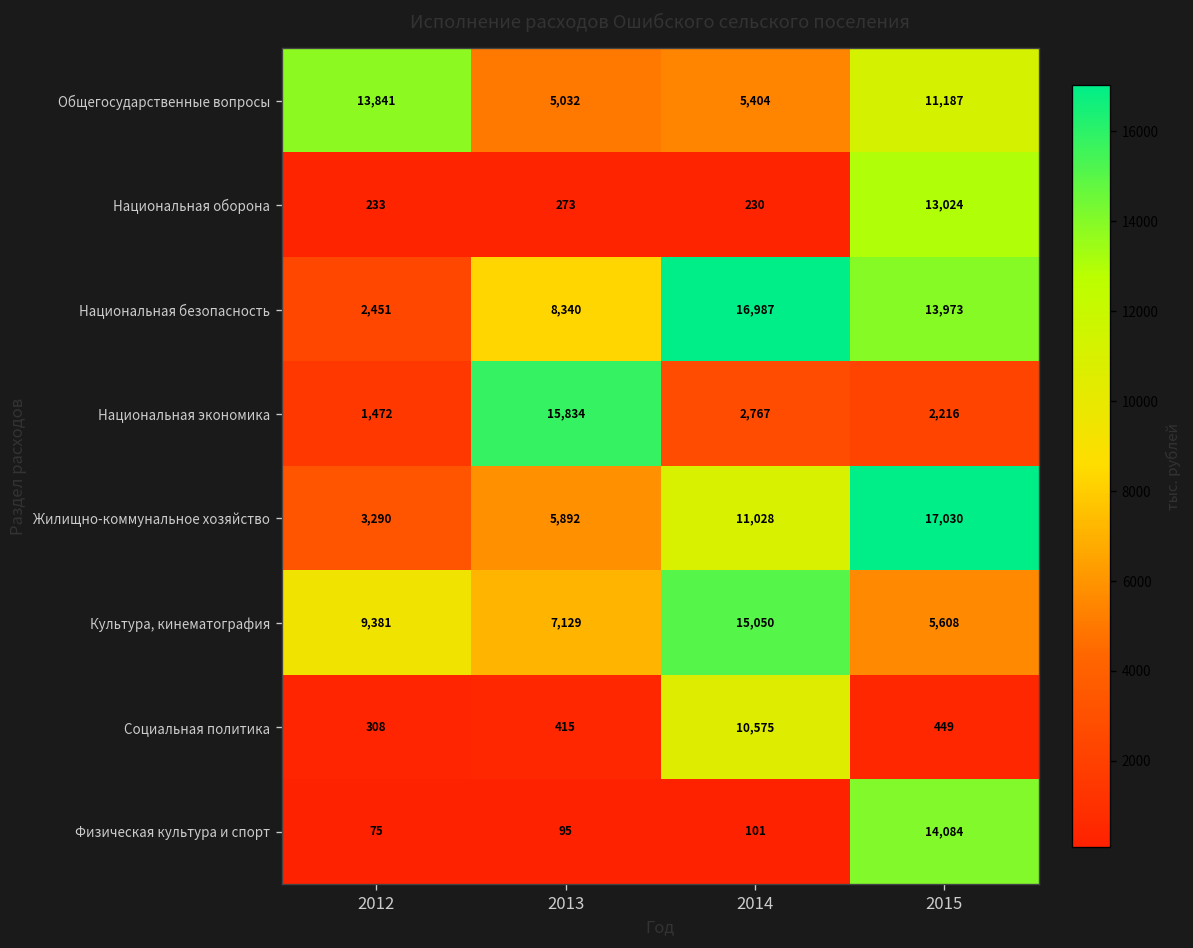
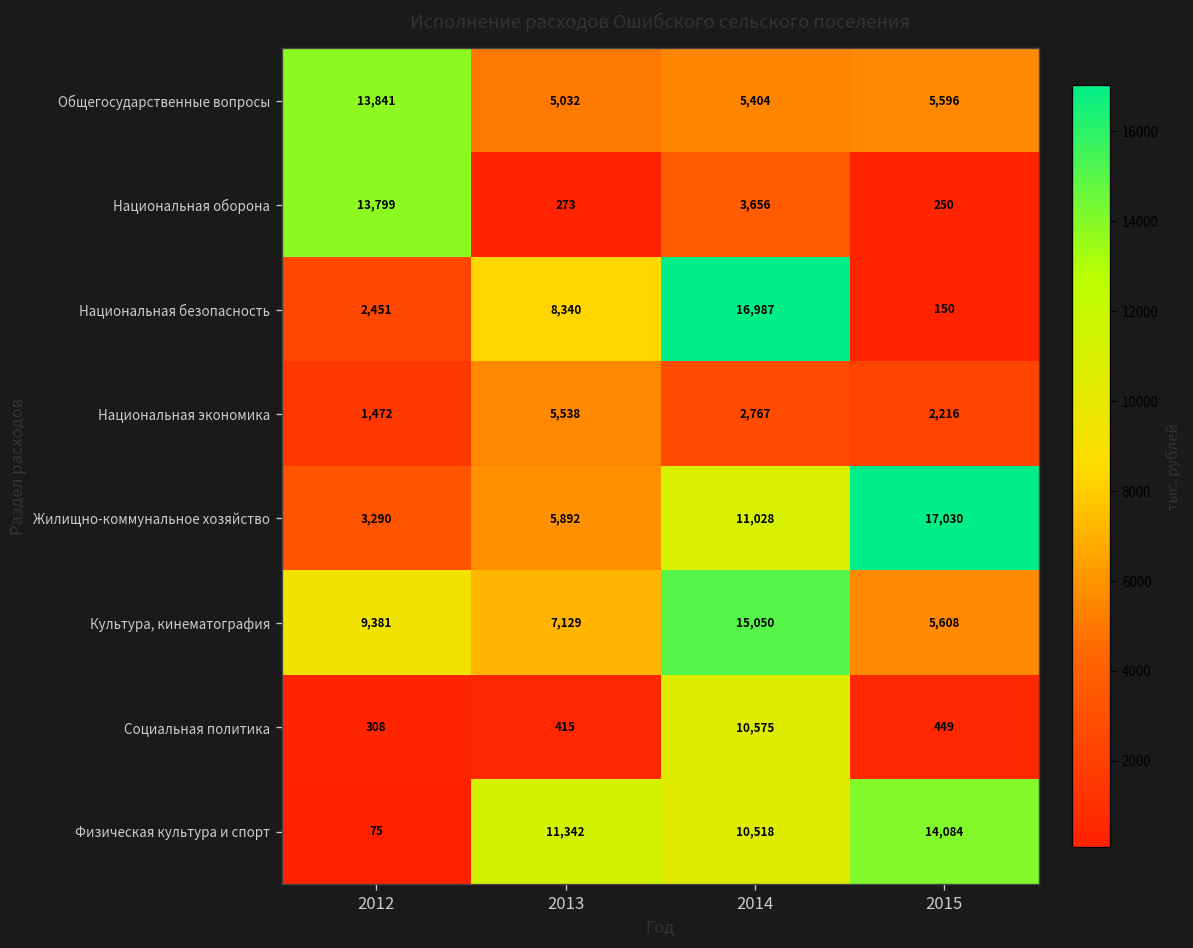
Общегосударственные вопросы, 2015: 11,187 -> 5,596
Национальная оборона, 2012: 233 -> 13,799
Национальная оборона, 2014: 230 -> 3,656
Национальная оборона, 2015: 13,024 -> 250
Национальная безопасность, 2015: 13,973 -> 150
Национальная экономика, 2013: 15,834 -> 5,538
Физическая культура и спорт, 2013: 95 -> 11,342
Физическая культура и спорт, 2014: 101 -> 10,518
